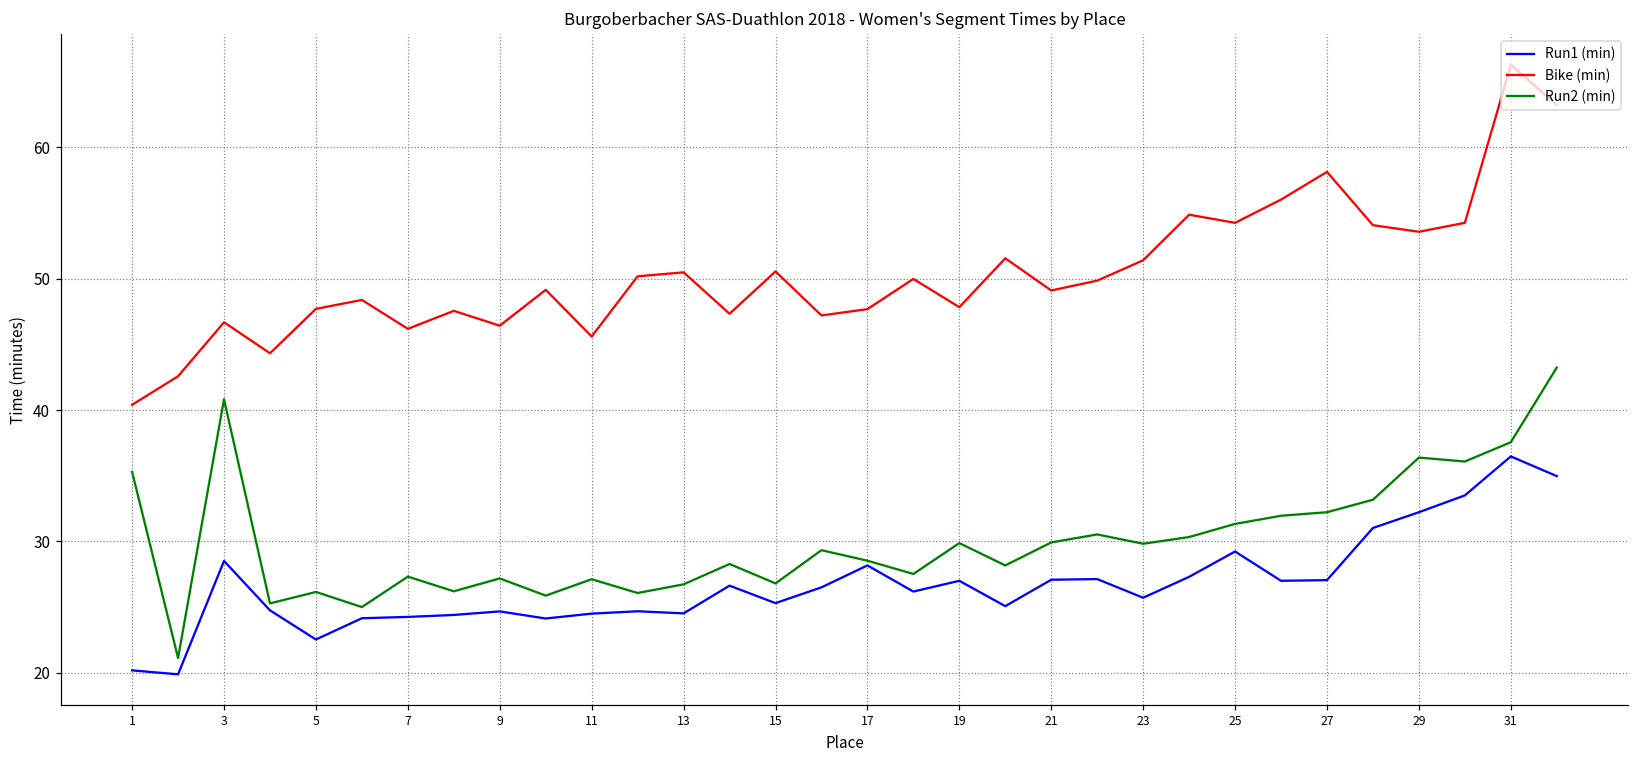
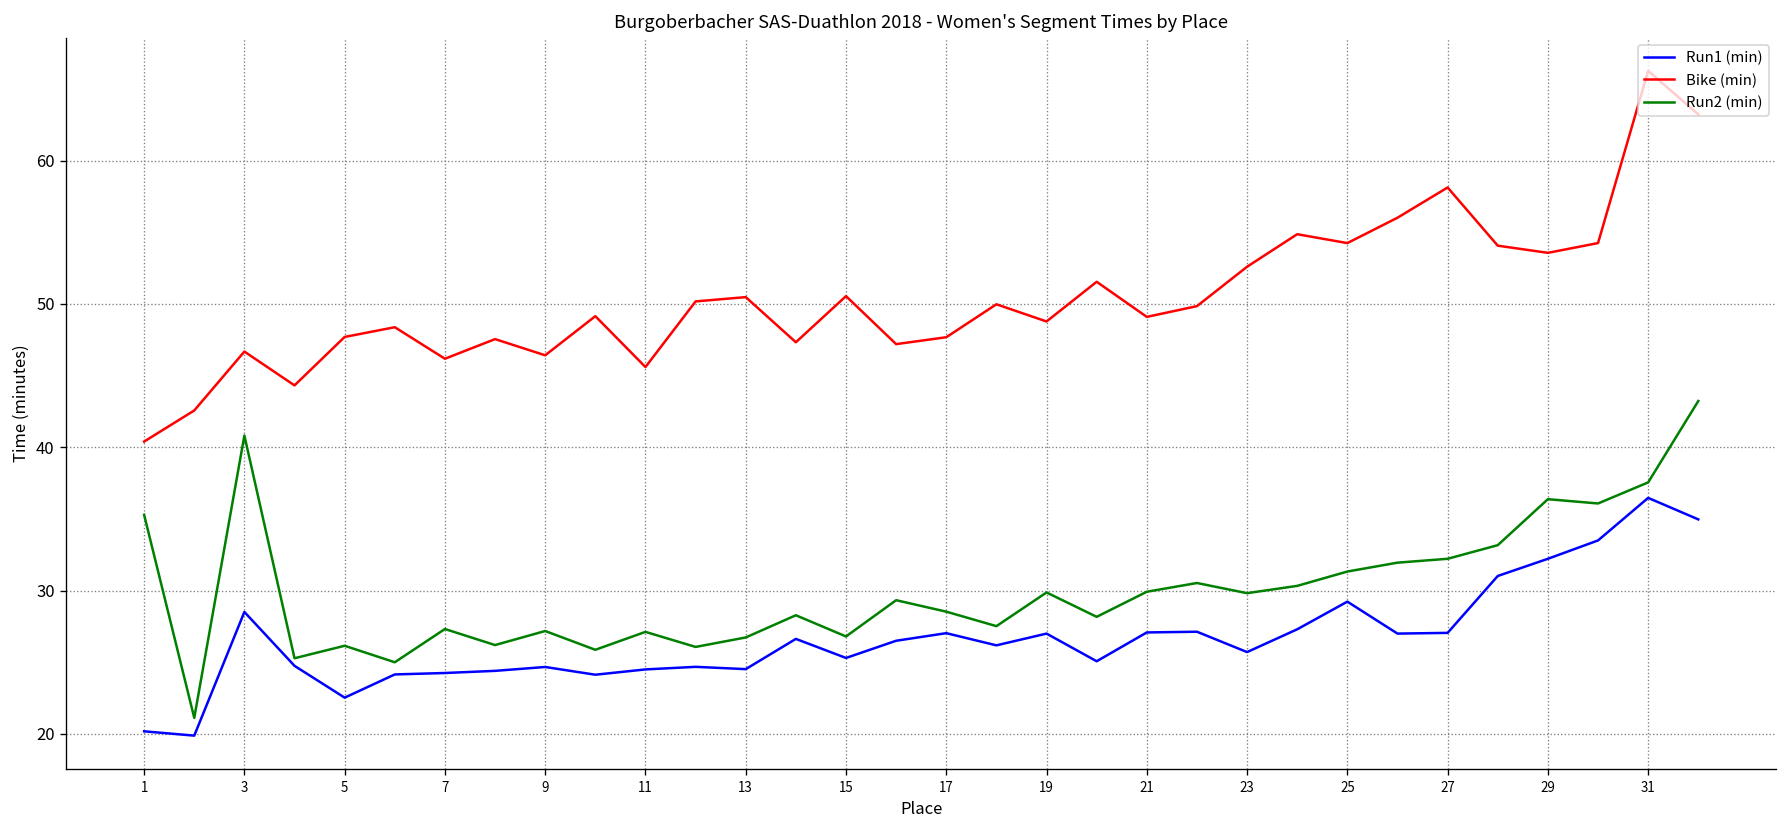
Run1 (min), 17: 28.2 -> 27.0
Bike (min), 19: 47.8 -> 48.8
Bike (min), 23: 51.4 -> 52.6
